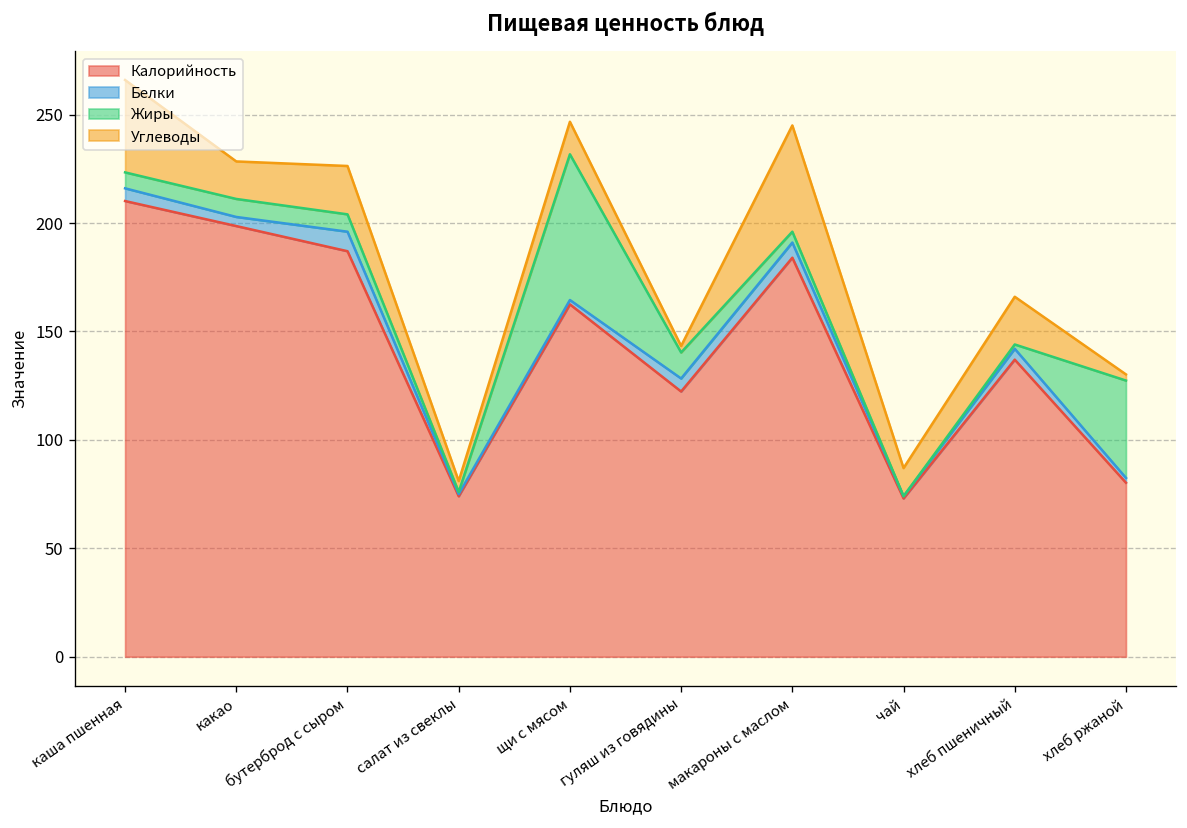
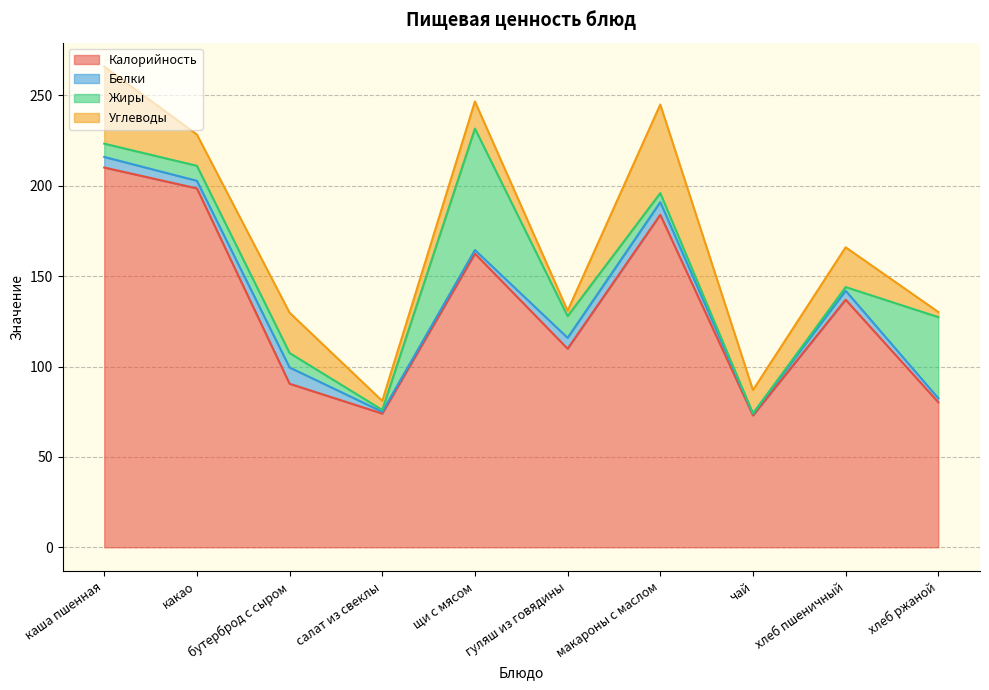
Калорийность, бутерброд с сыром: 187 -> 91
Калорийность, гуляш из говядины: 122 -> 110
